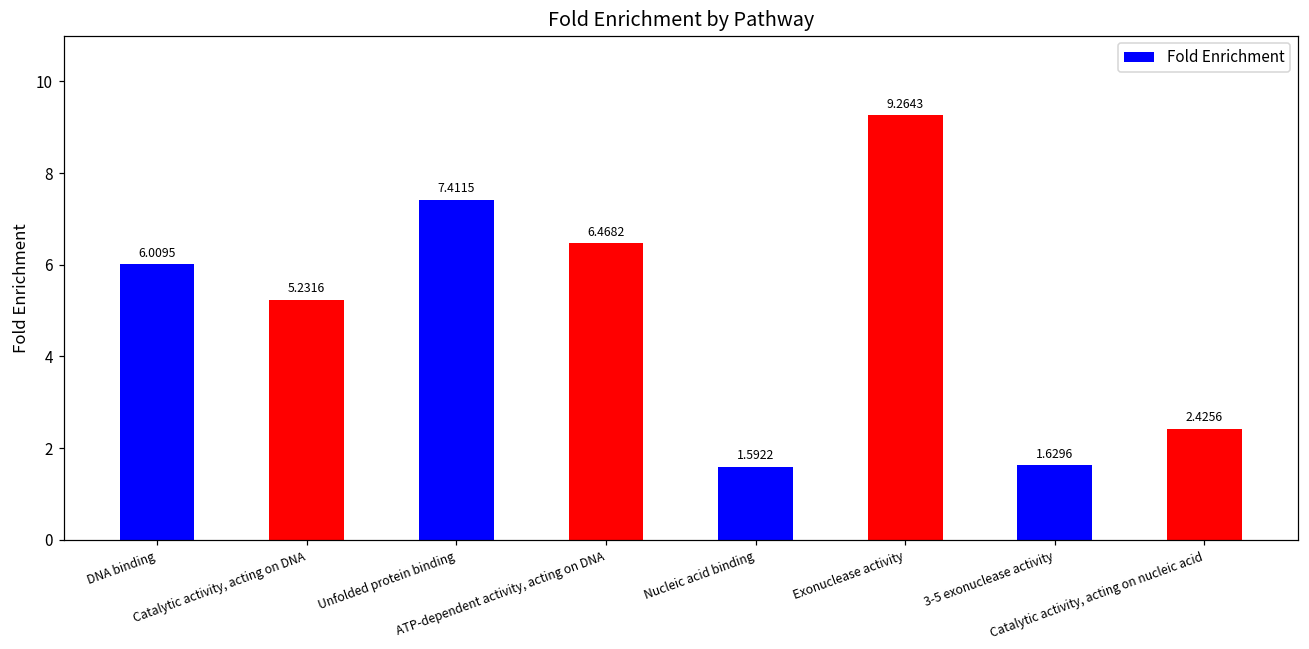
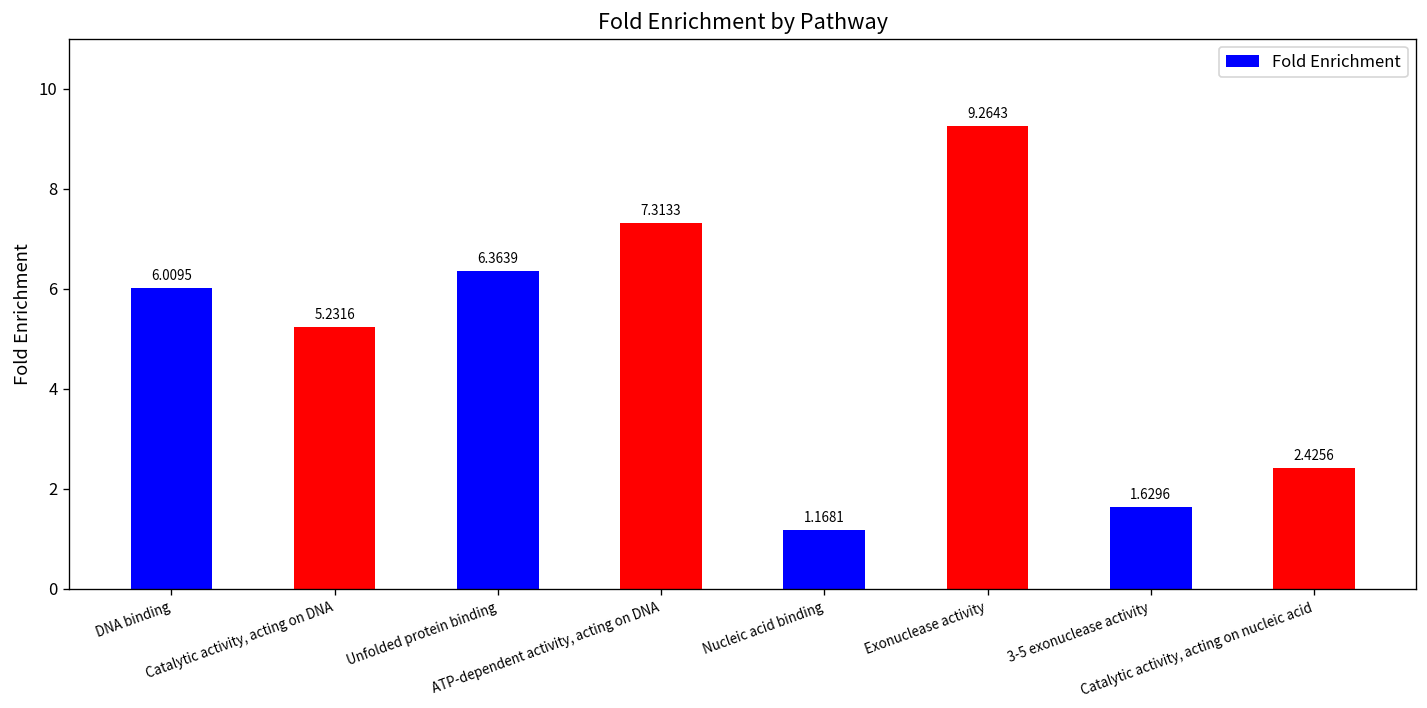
Unfolded protein binding: 7.4115 -> 6.3639
ATP-dependent activity, acting on DNA: 6.4682 -> 7.3133
Nucleic acid binding: 1.5922 -> 1.1681
